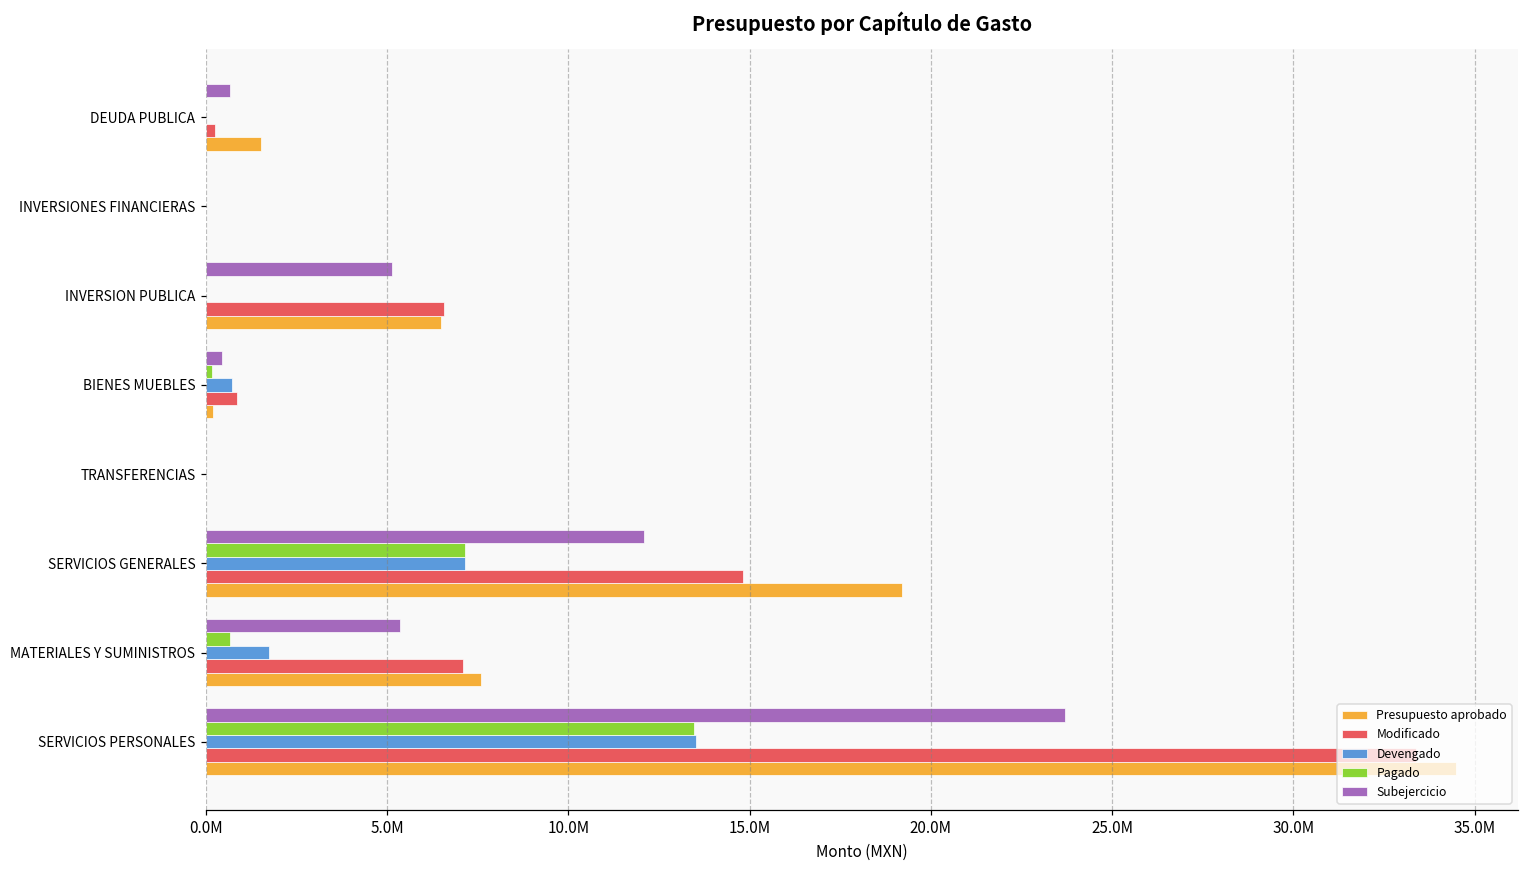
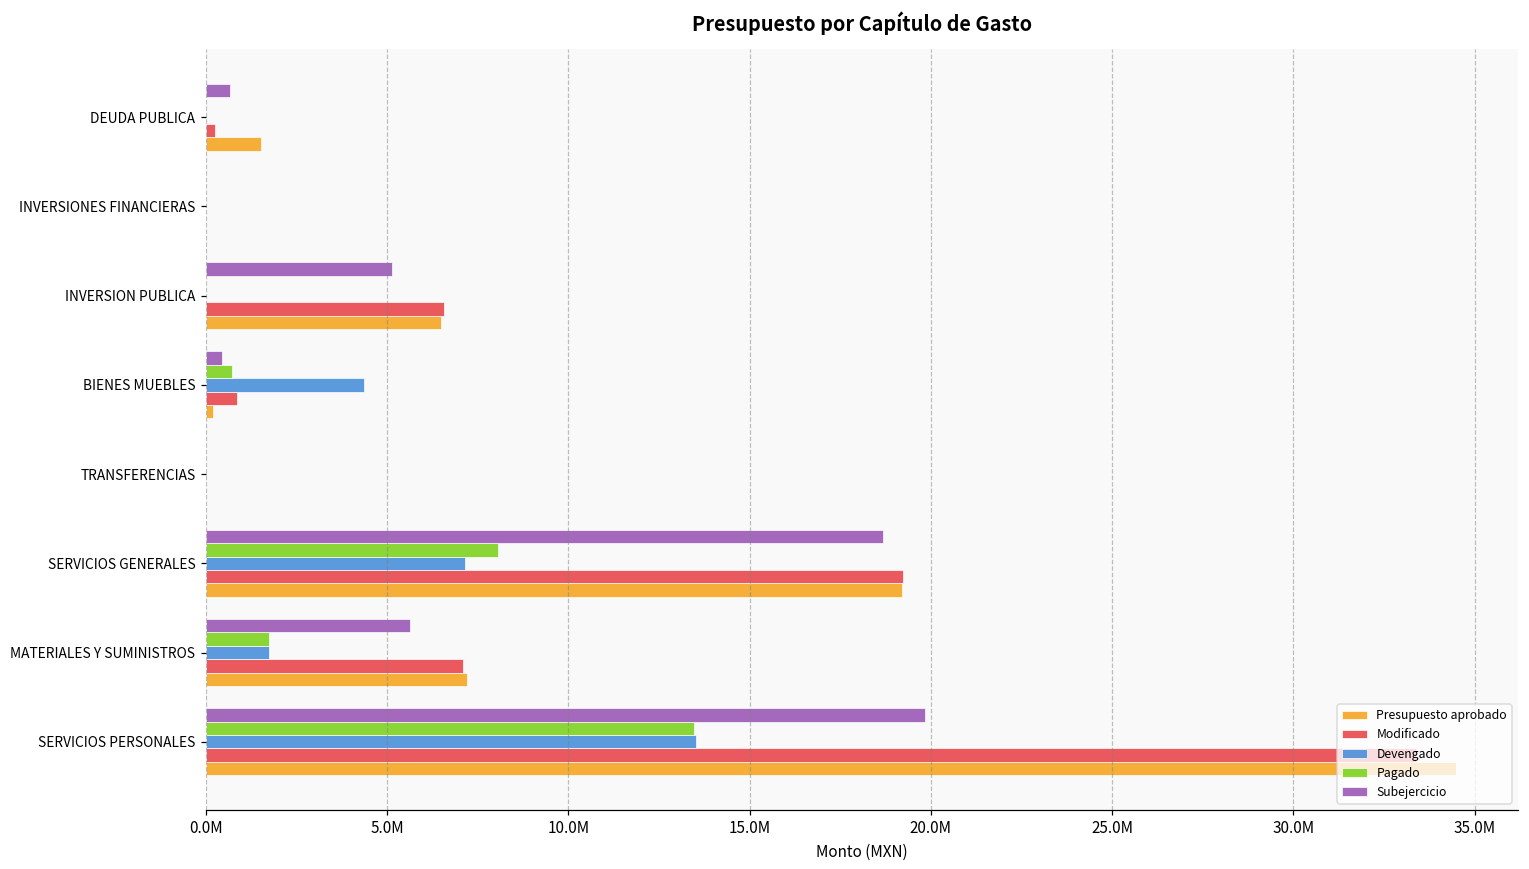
Pagado, BIENES MUEBLES: 200000 -> 700000
Devengado, BIENES MUEBLES: 700000 -> 4400000
Subejercicio, SERVICIOS GENERALES: 12100000 -> 18700000
Pagado, SERVICIOS GENERALES: 7200000 -> 8100000
Modificado, SERVICIOS GENERALES: 14800000 -> 19200000
Subejercicio, MATERIALES Y SUMINISTROS: 5300000 -> 5600000
Pagado, MATERIALES Y SUMINISTROS: 700000 -> 1700000
Presupuesto aprobado, MATERIALES Y SUMINISTROS: 7600000 -> 7200000
Subejercicio, SERVICIOS PERSONALES: 23700000 -> 19800000
